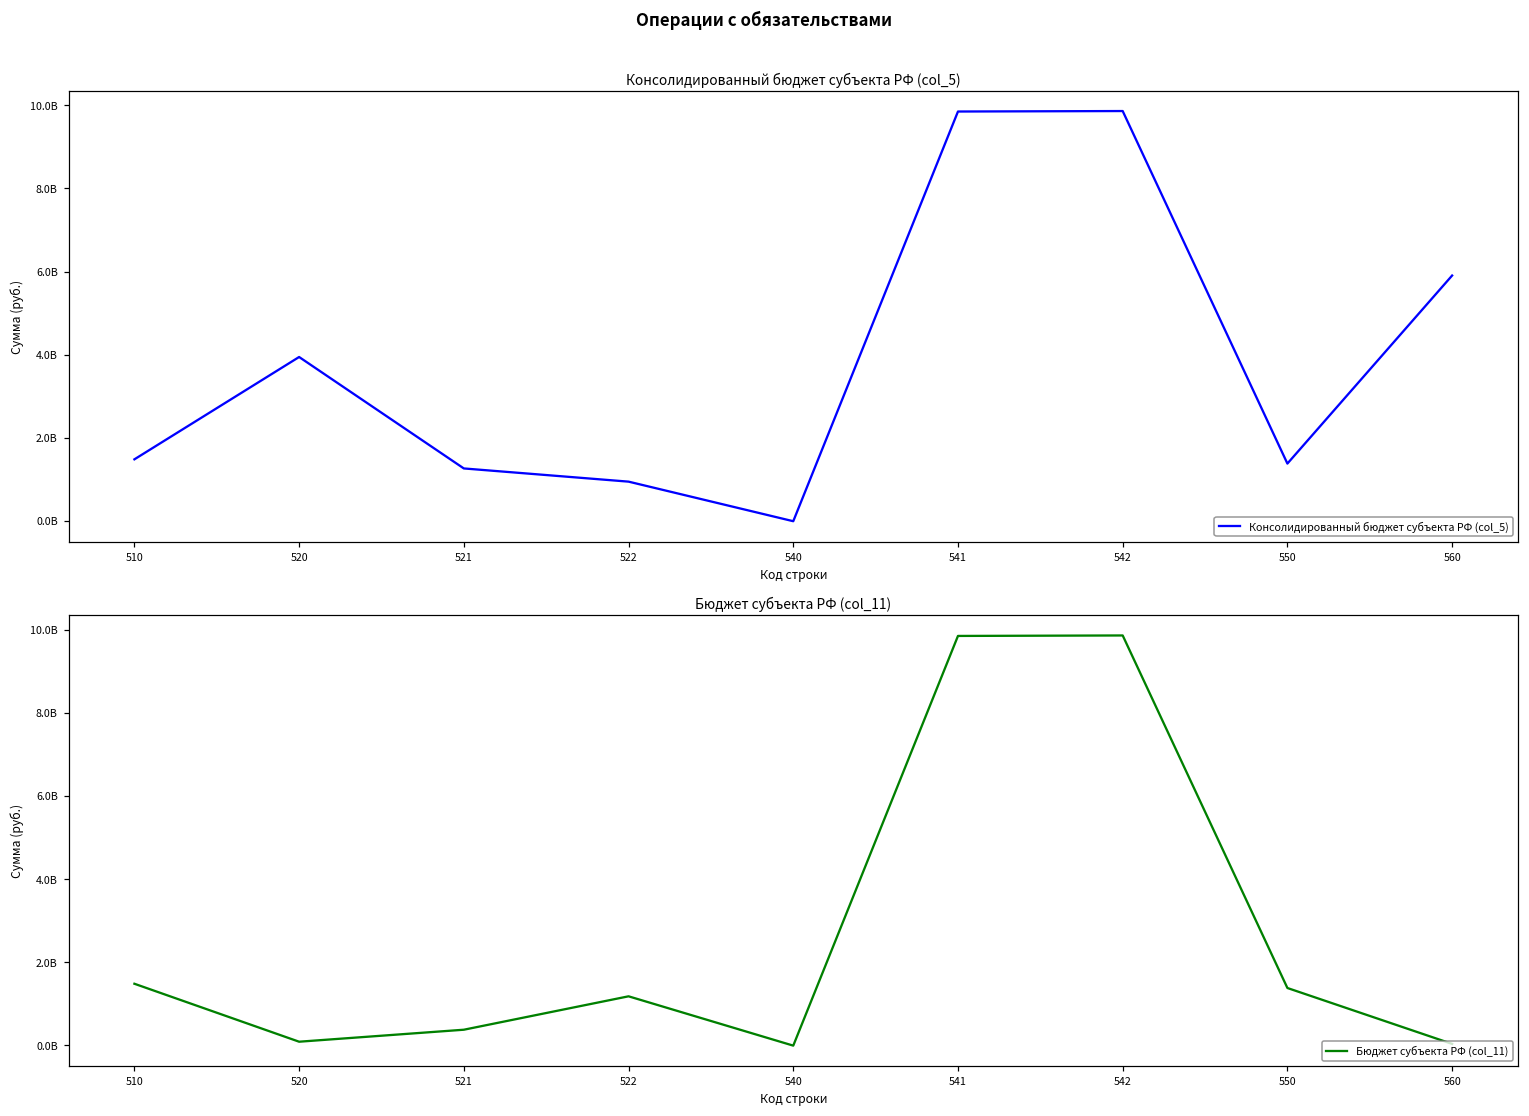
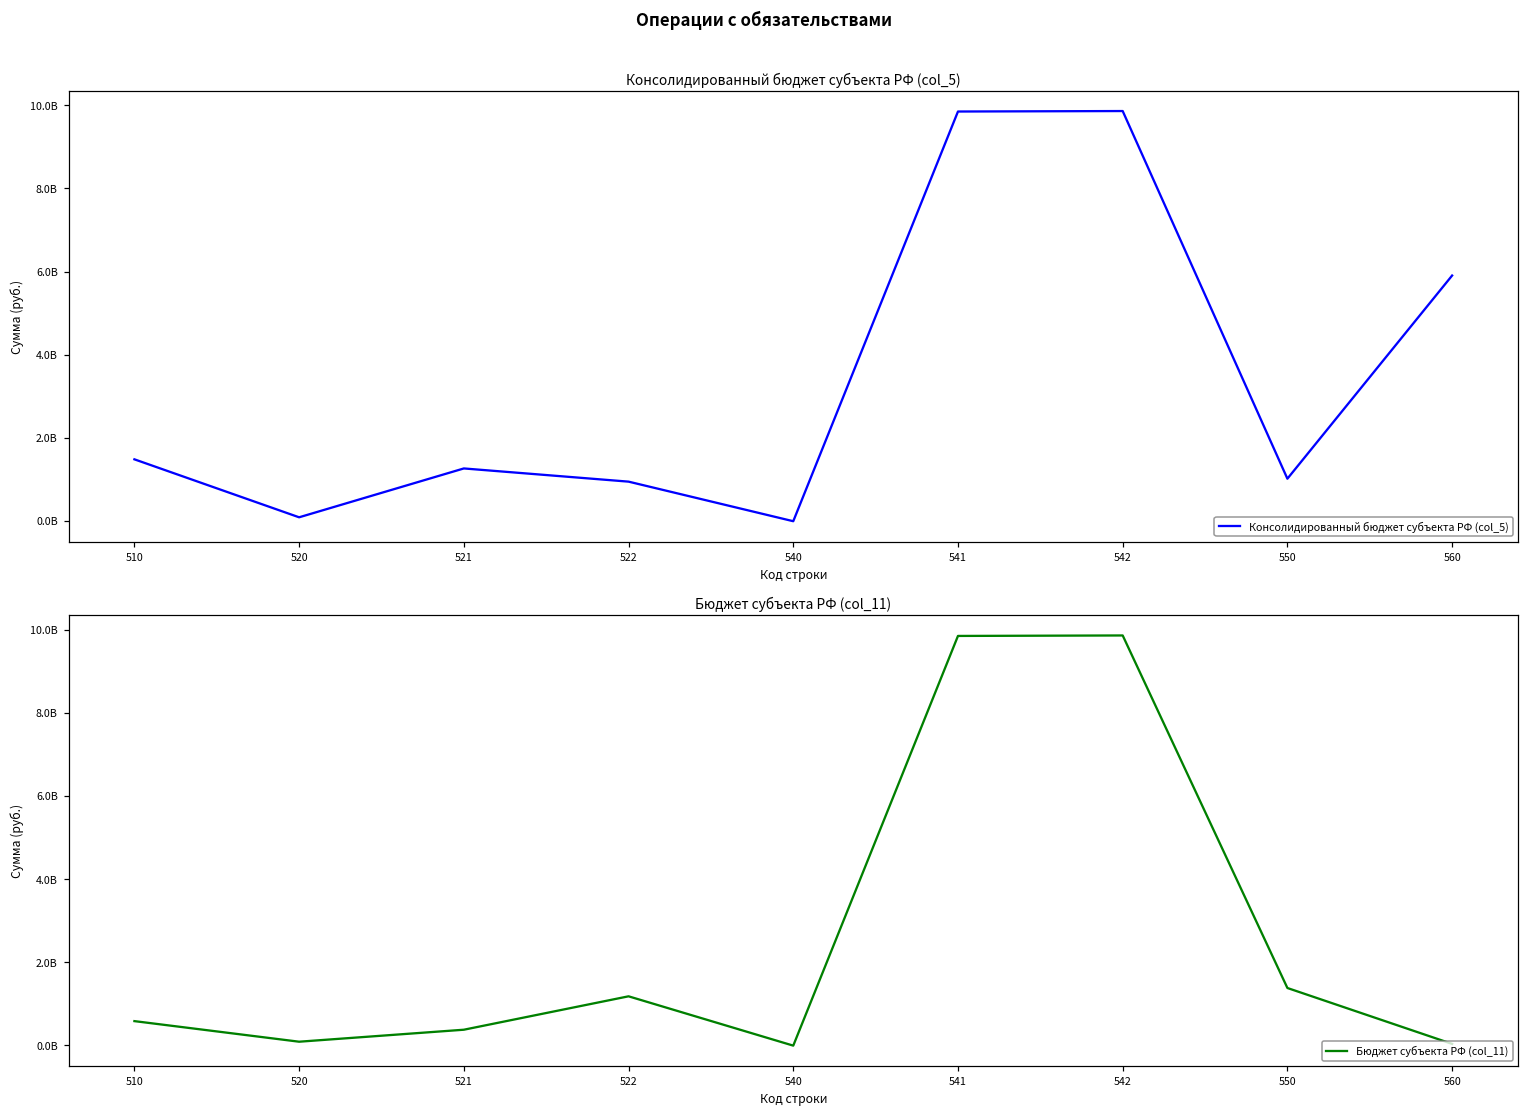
Консолидированный бюджет субъекта РФ (col_5), 520: 3900000000 -> 100000000
Консолидированный бюджет субъекта РФ (col_5), 550: 1400000000 -> 1000000000
Бюджет субъекта РФ (col_11), 510: 1500000000 -> 600000000
